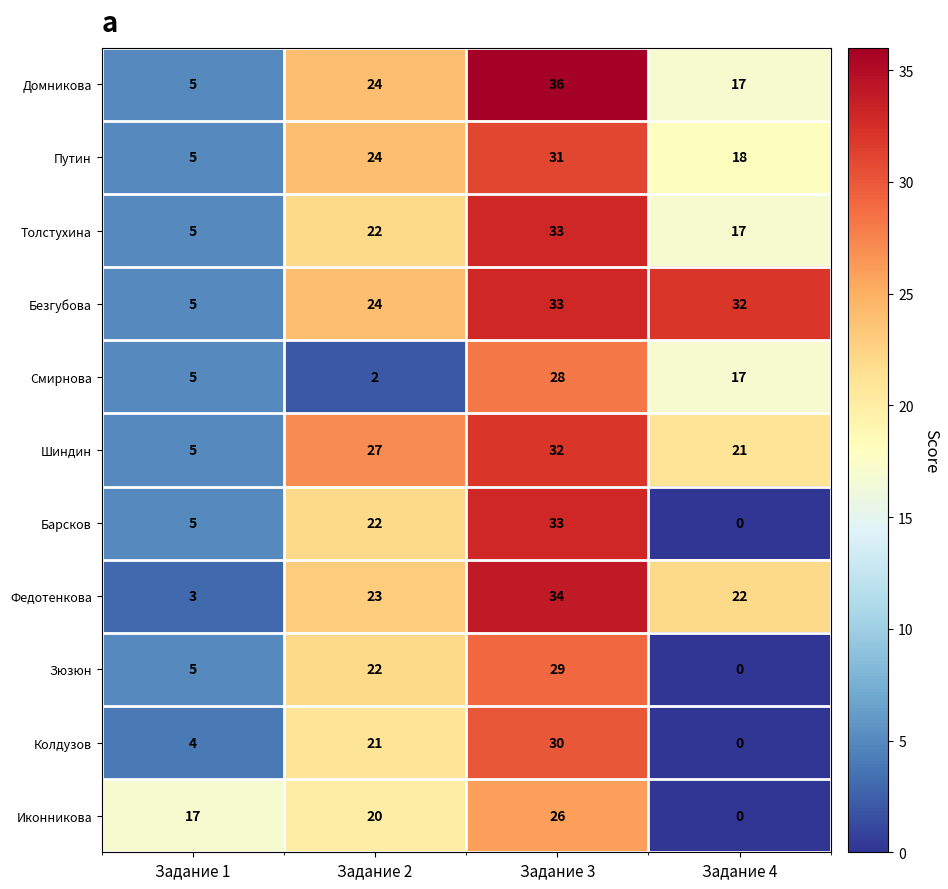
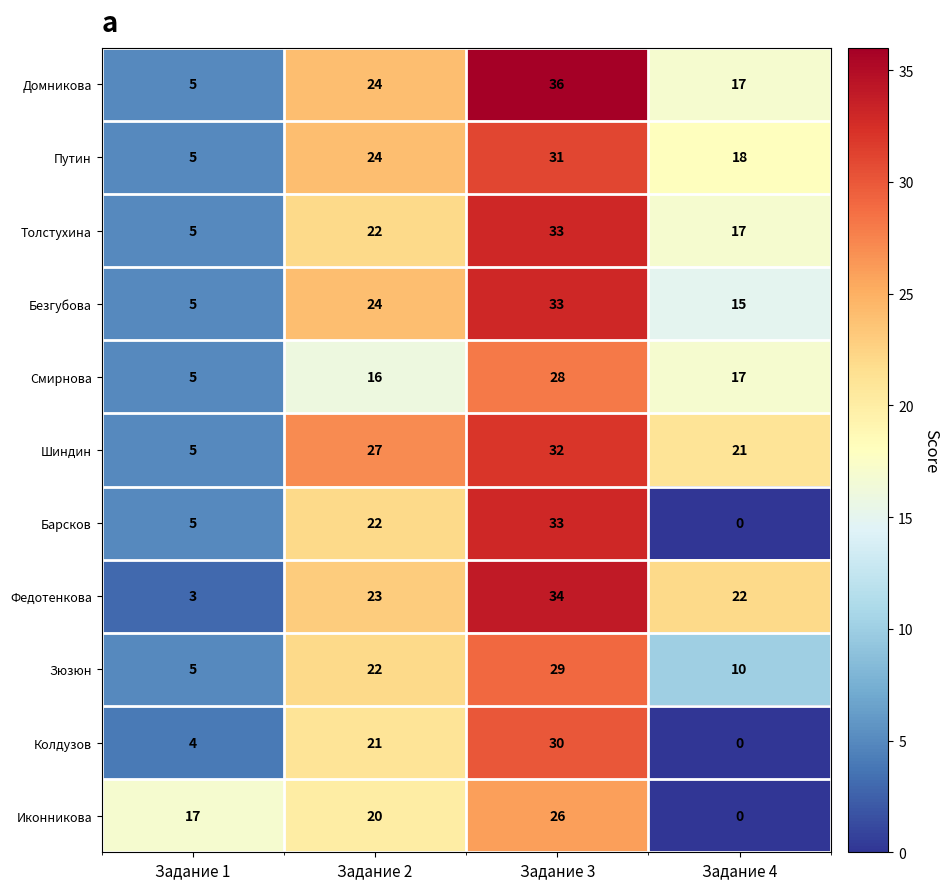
Безгубова, Задание 4: 32 -> 15
Смирнова, Задание 2: 2 -> 16
Зюзюн, Задание 4: 0 -> 10
